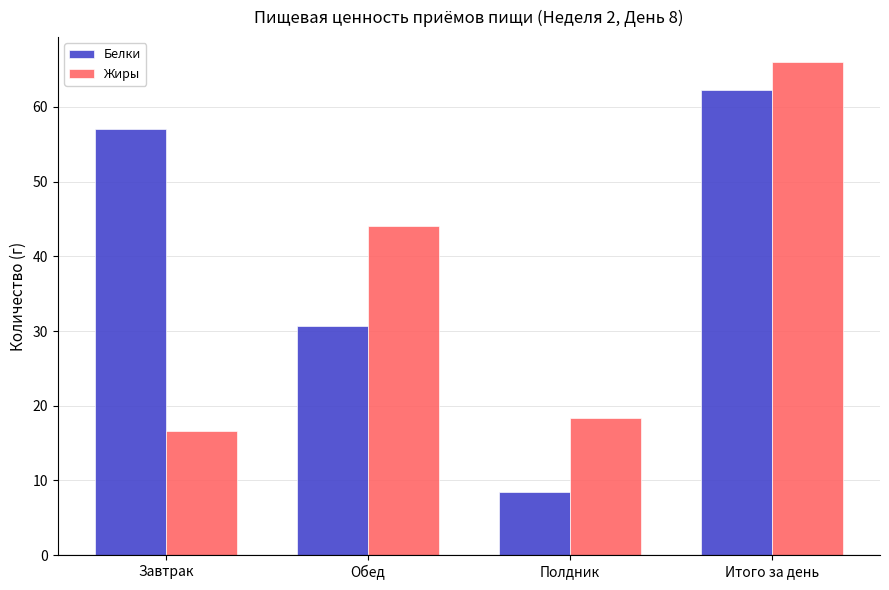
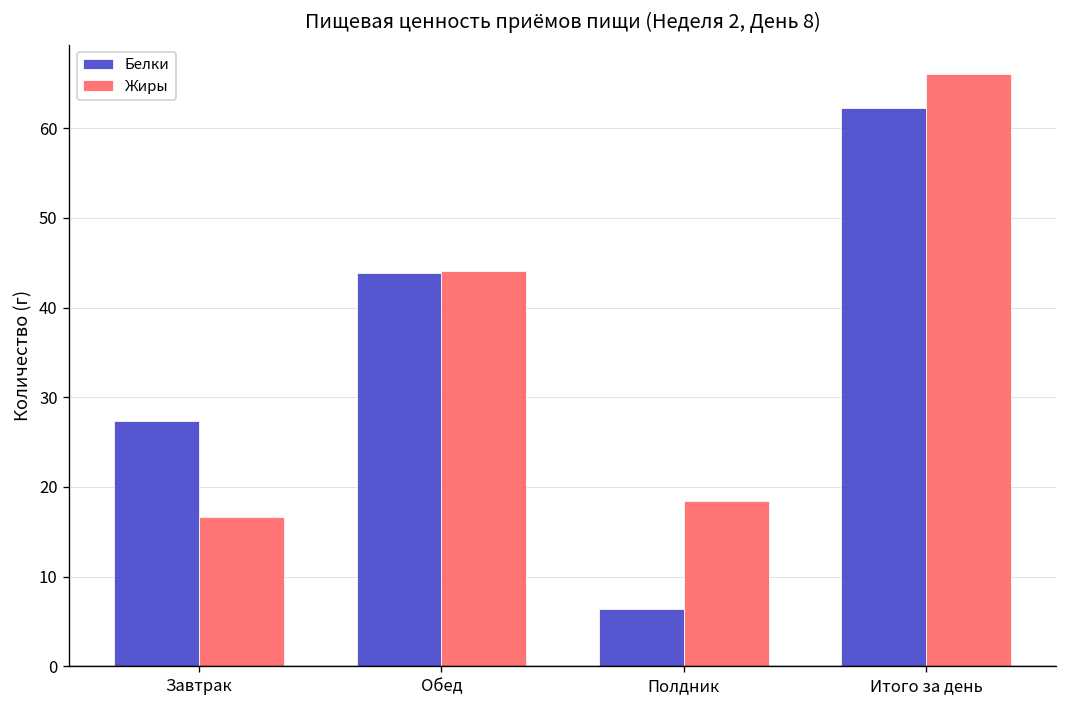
Белки, Завтрак: 57 -> 27
Белки, Обед: 31 -> 44
Белки, Полдник: 8 -> 6
